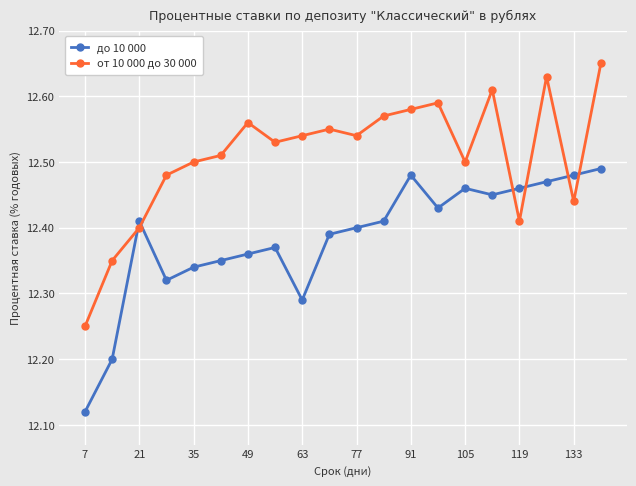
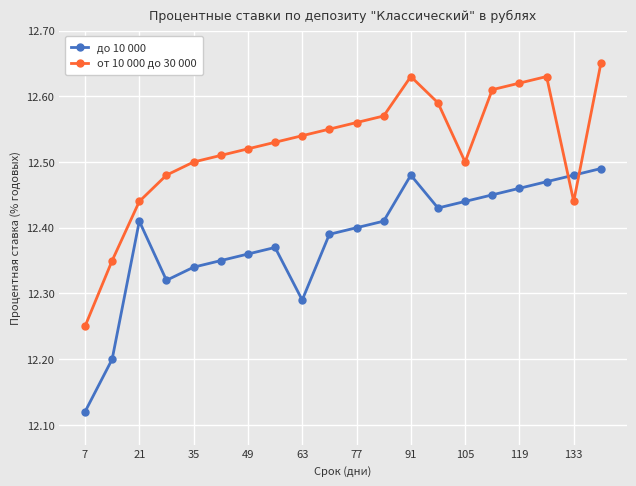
от 10 000 до 30 000, 21: 12.40 -> 12.44
от 10 000 до 30 000, 49: 12.56 -> 12.52
от 10 000 до 30 000, 77: 12.54 -> 12.56
от 10 000 до 30 000, 91: 12.58 -> 12.63
до 10 000, 105: 12.46 -> 12.44
от 10 000 до 30 000, 119: 12.41 -> 12.62
